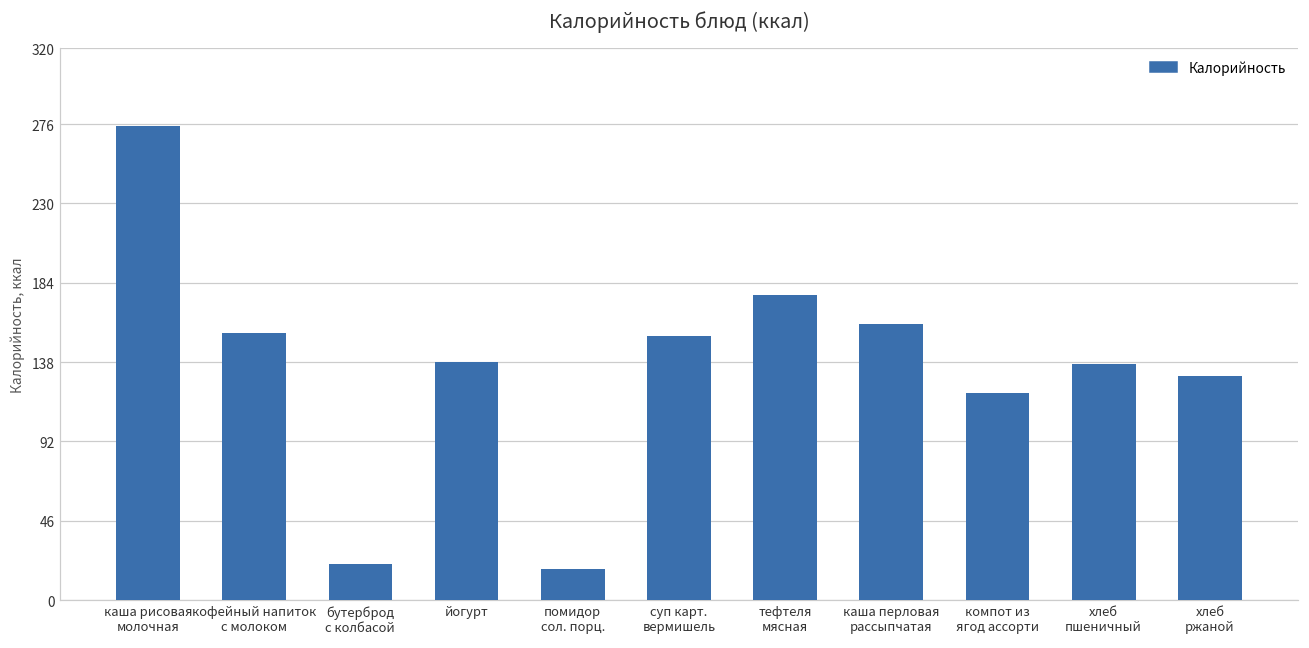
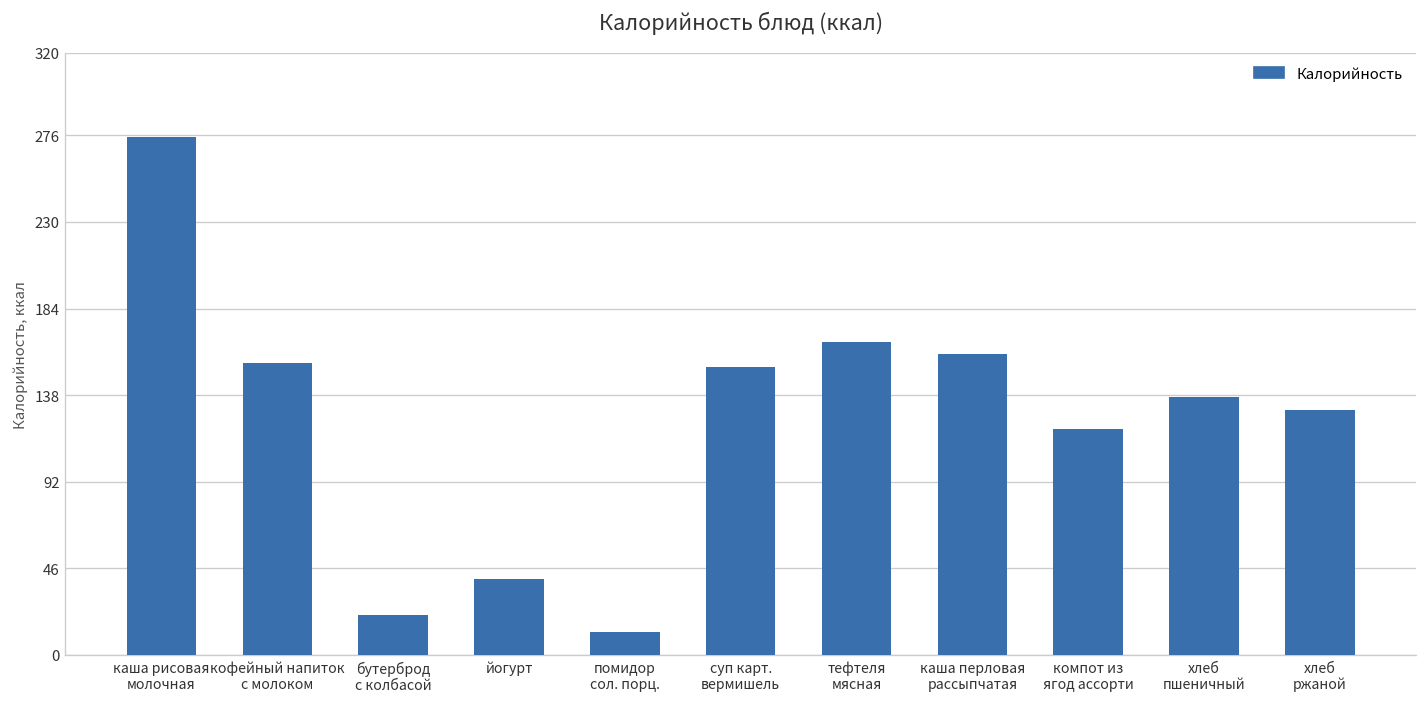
йогурт: 138 -> 40
помидор сол. порц.: 18 -> 12
тефтеля мясная: 177 -> 166
